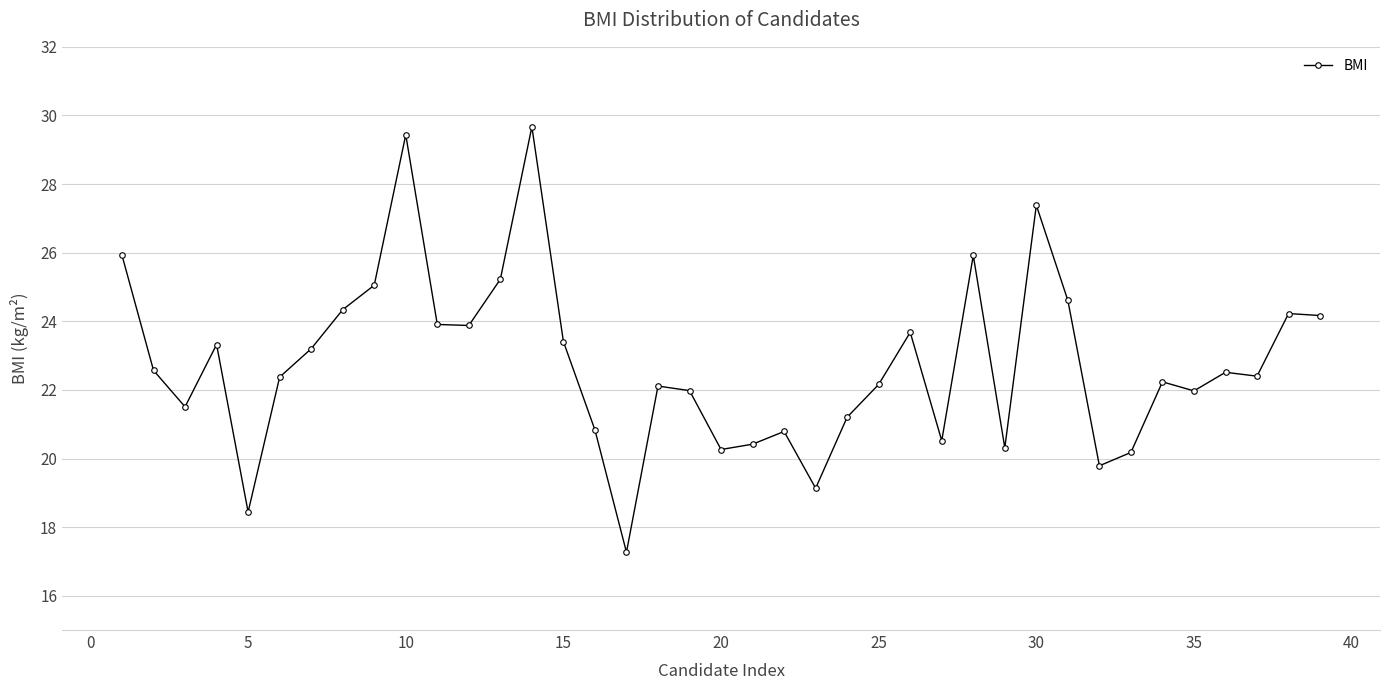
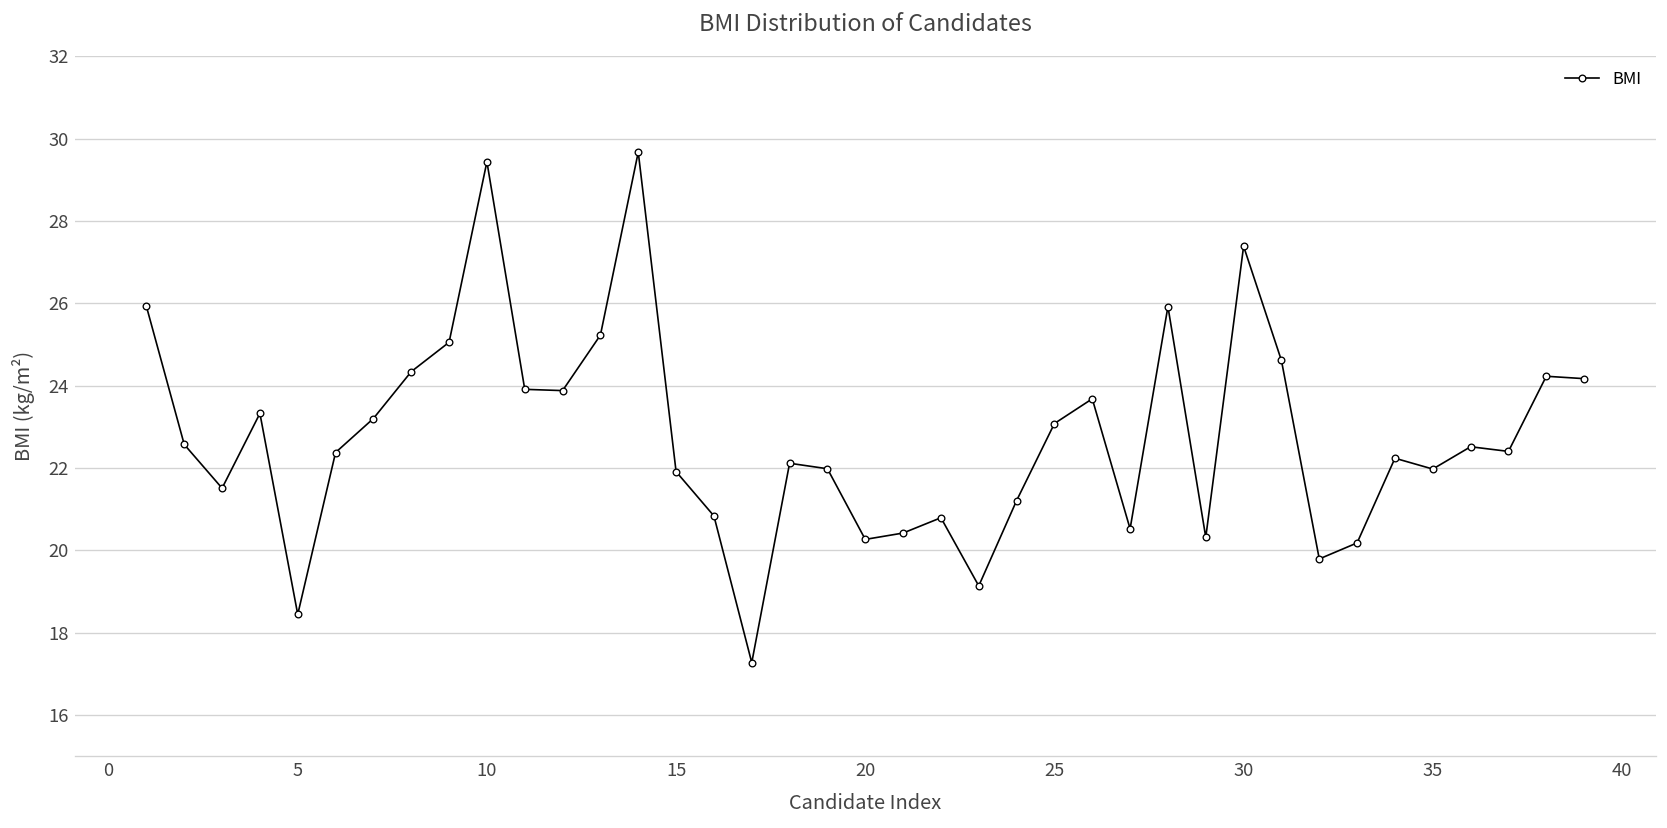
15: 23.4 -> 21.9
25: 22.2 -> 23.1
